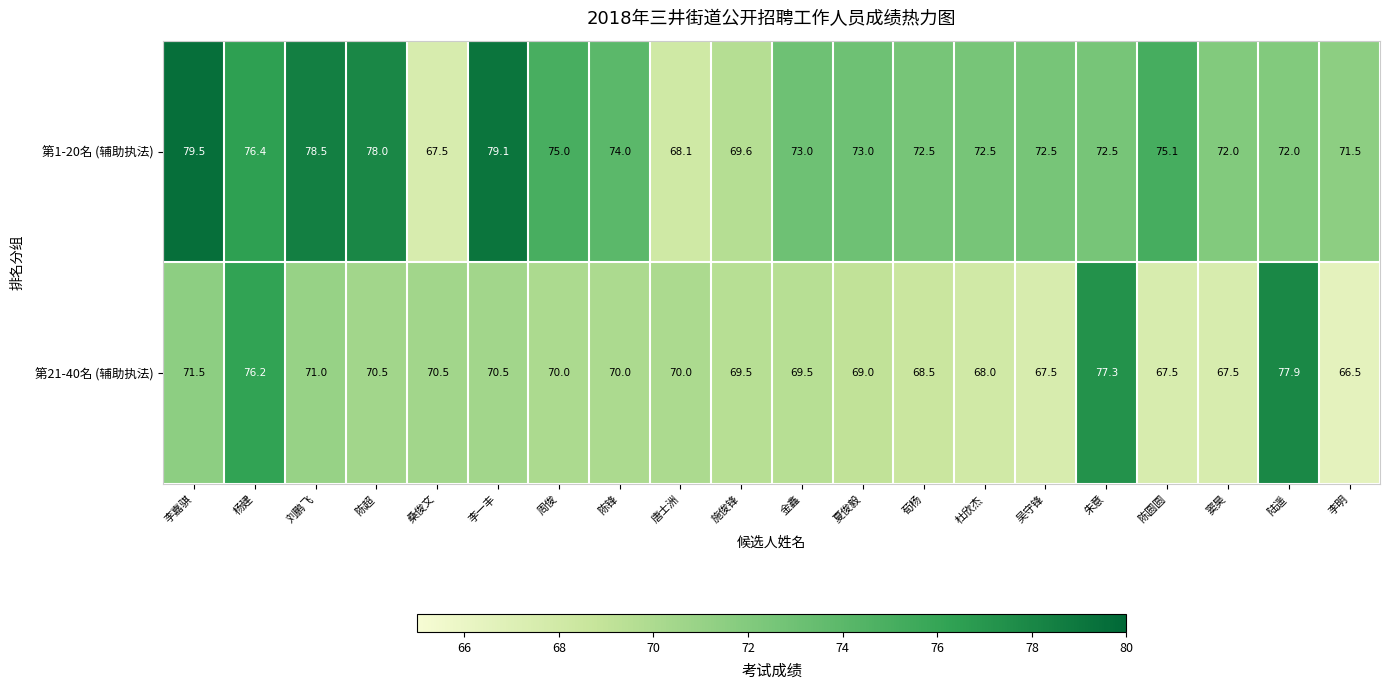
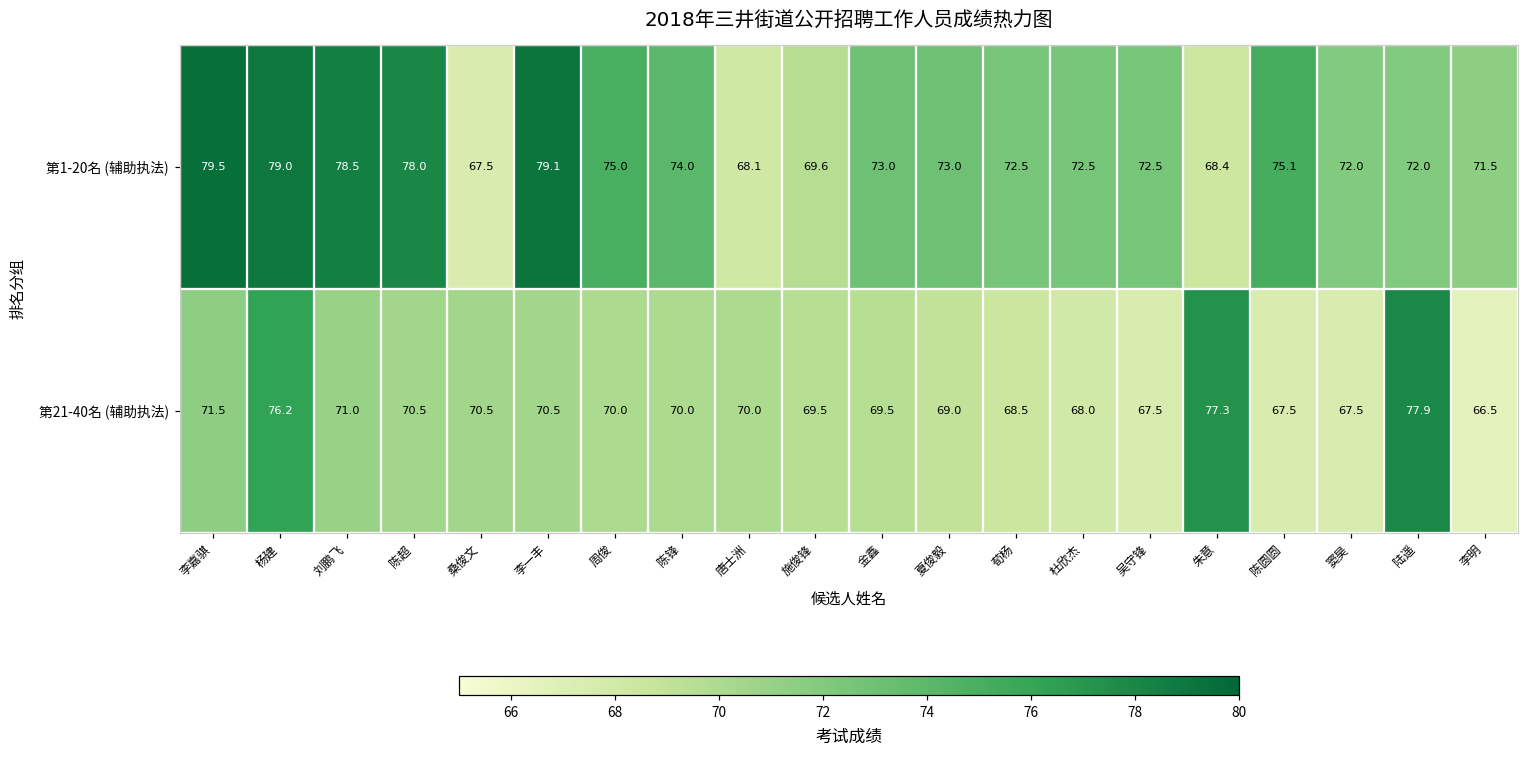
第1-20名 (辅助执法), 杨建: 76.4 -> 79.0
第1-20名 (辅助执法), 朱意: 72.5 -> 68.4
